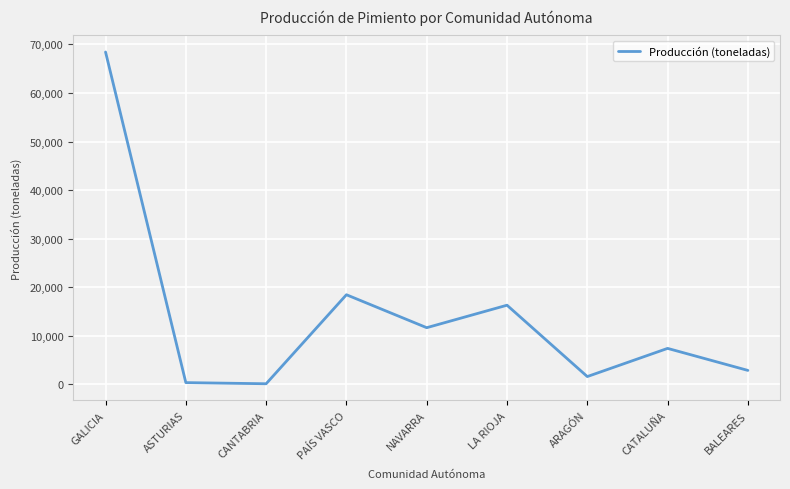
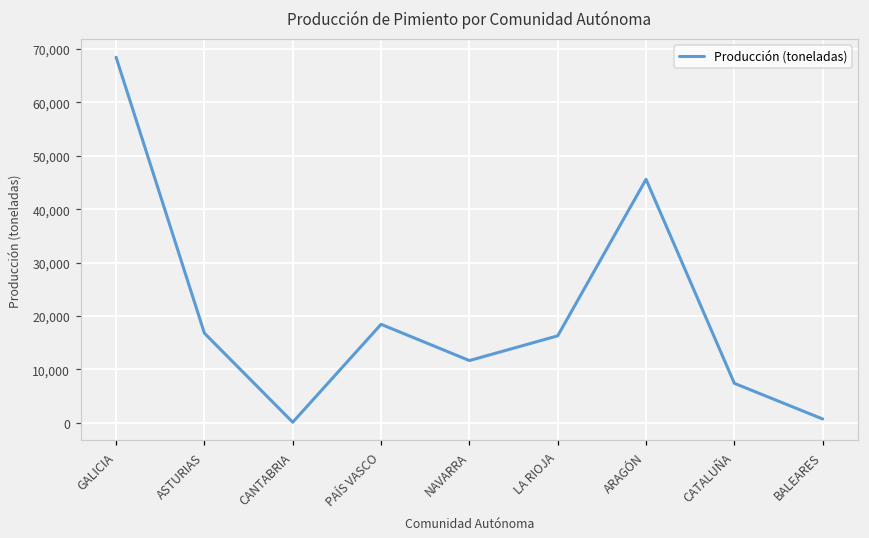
ASTURIAS: 0 -> 17,000
ARAGÓN: 2,000 -> 46,000
BALEARES: 3,000 -> 1,000
